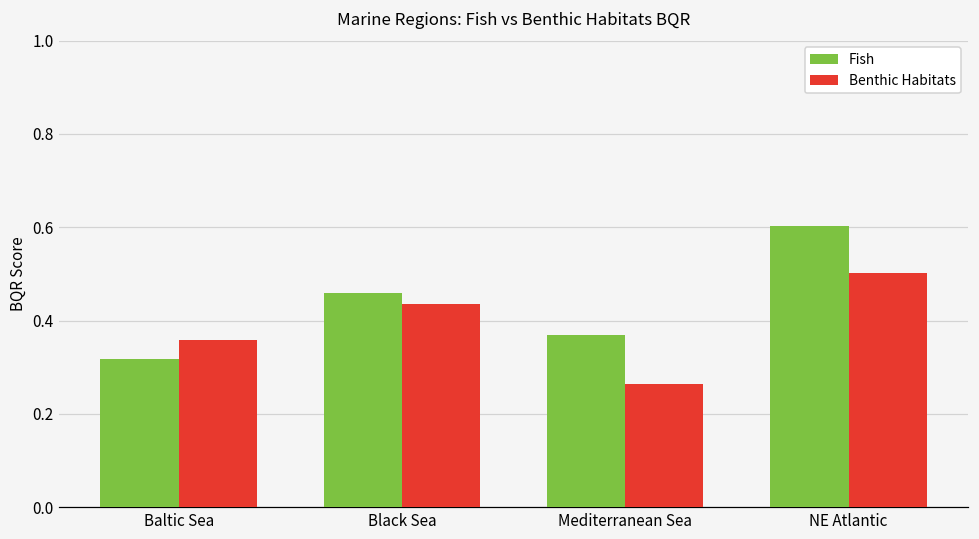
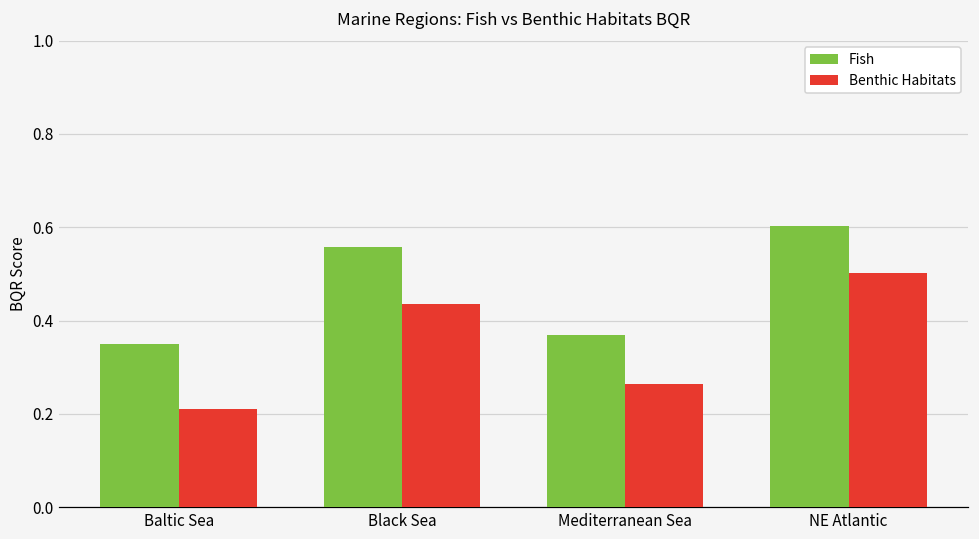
Fish, Baltic Sea: 0.32 -> 0.35
Benthic Habitats, Baltic Sea: 0.36 -> 0.21
Fish, Black Sea: 0.46 -> 0.56
